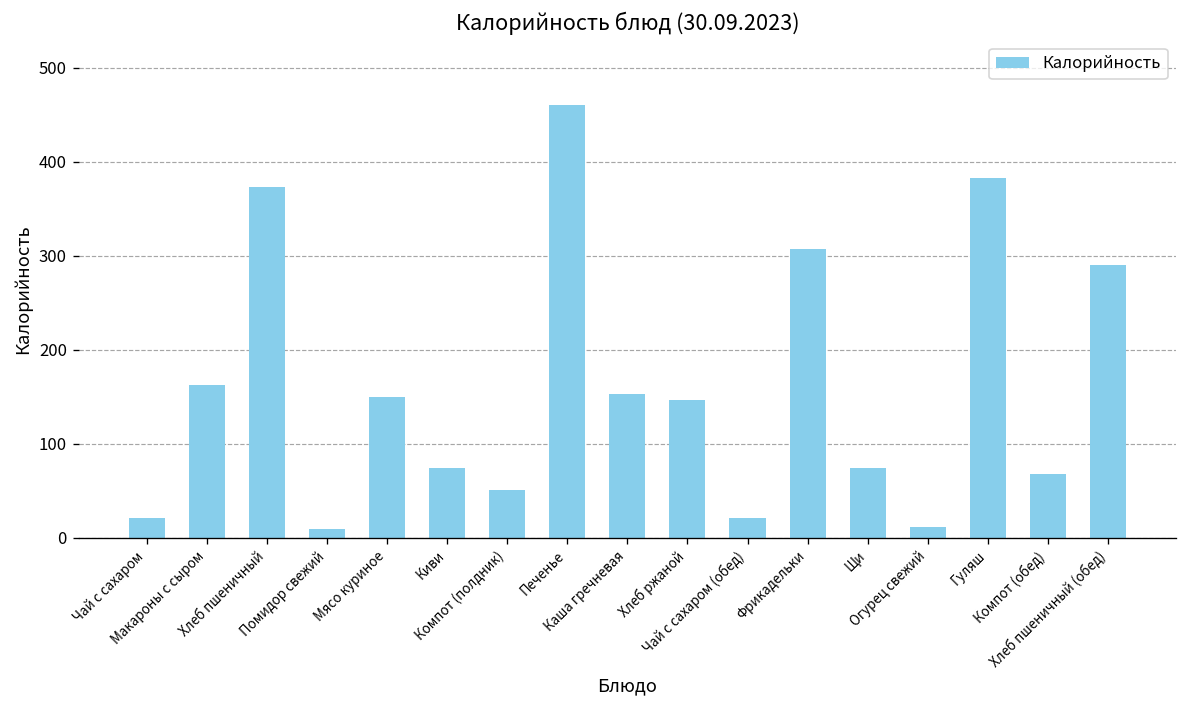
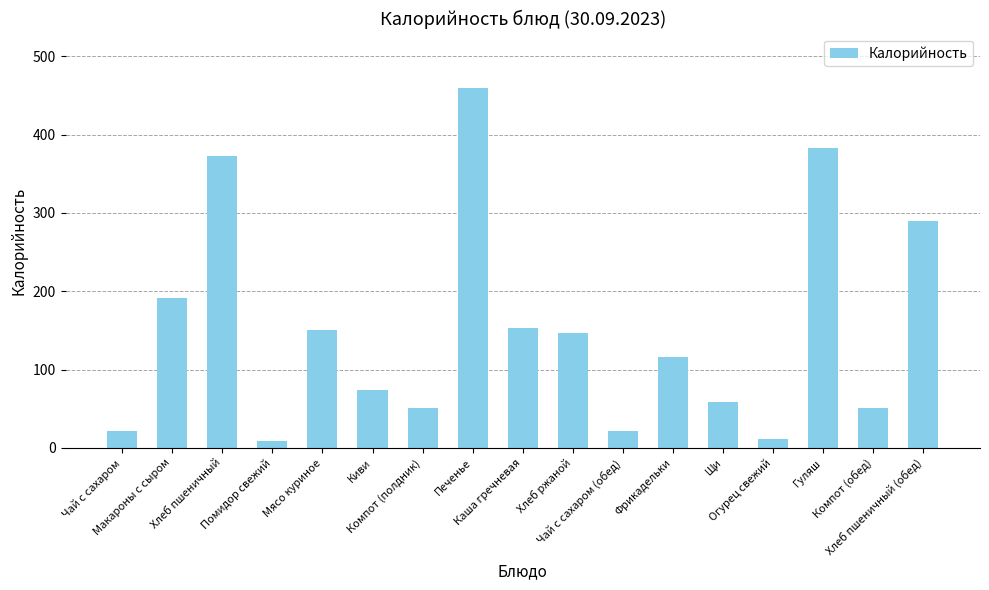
Макароны с сыром: 160 -> 190
Фрикадельки: 310 -> 120
Щи: 70 -> 60
Компот (обед): 70 -> 50
